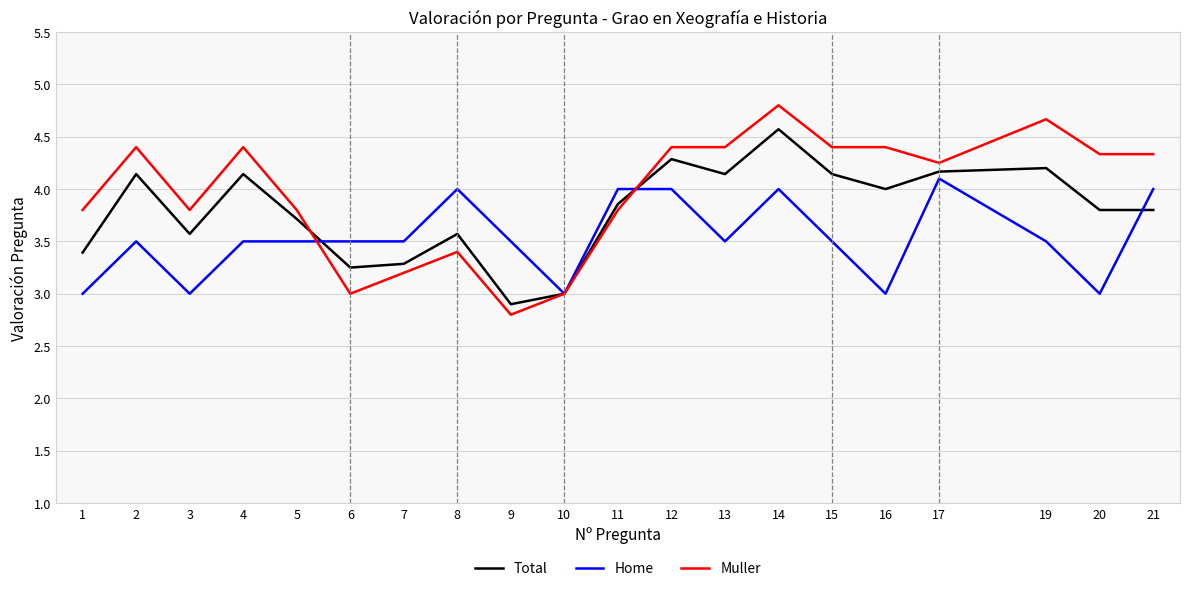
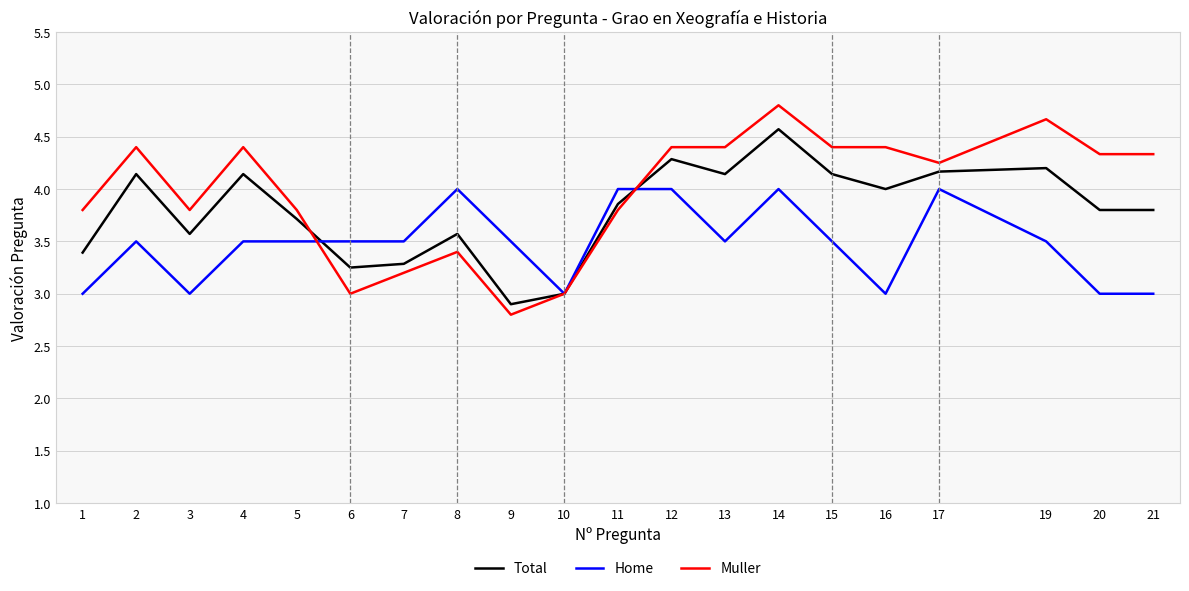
Home, 17: 4.1 -> 4.0
Home, 21: 4 -> 3
